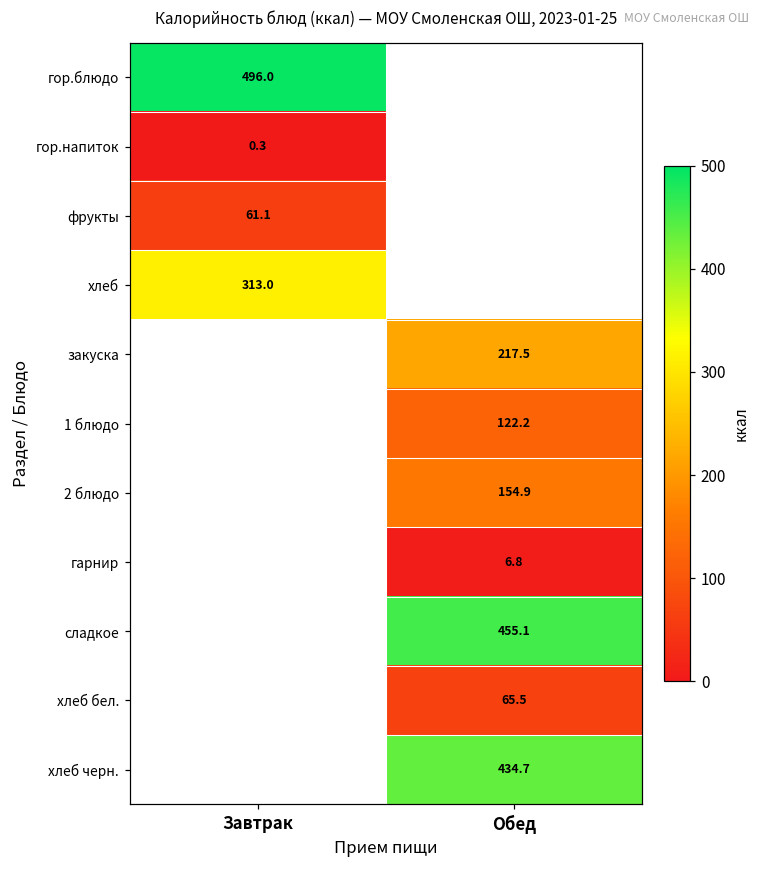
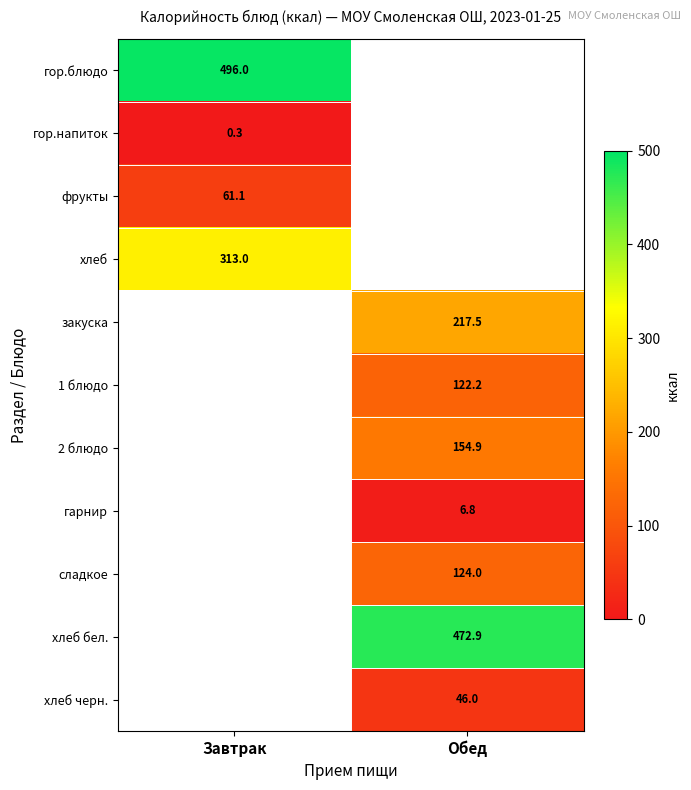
сладкое, Обед: 455.1 -> 124.0
хлеб бел., Обед: 65.5 -> 472.9
хлеб черн., Обед: 434.7 -> 46.0
